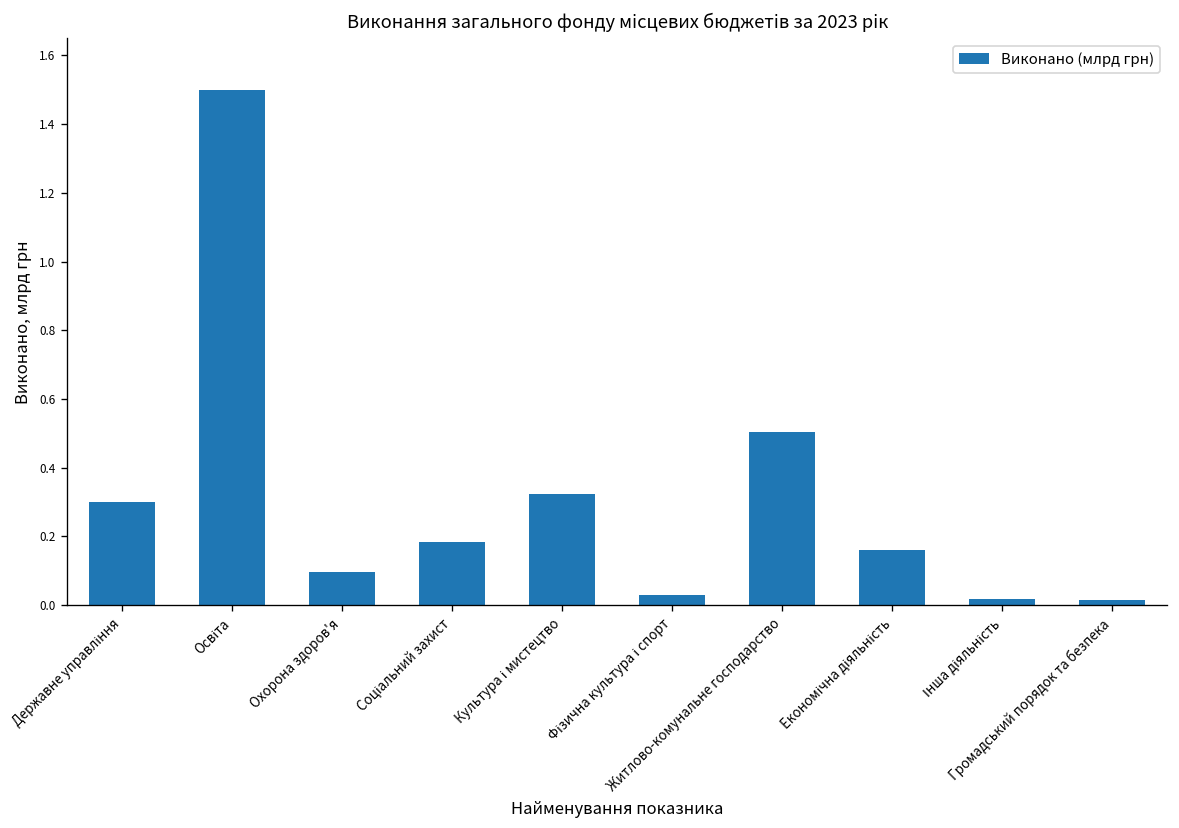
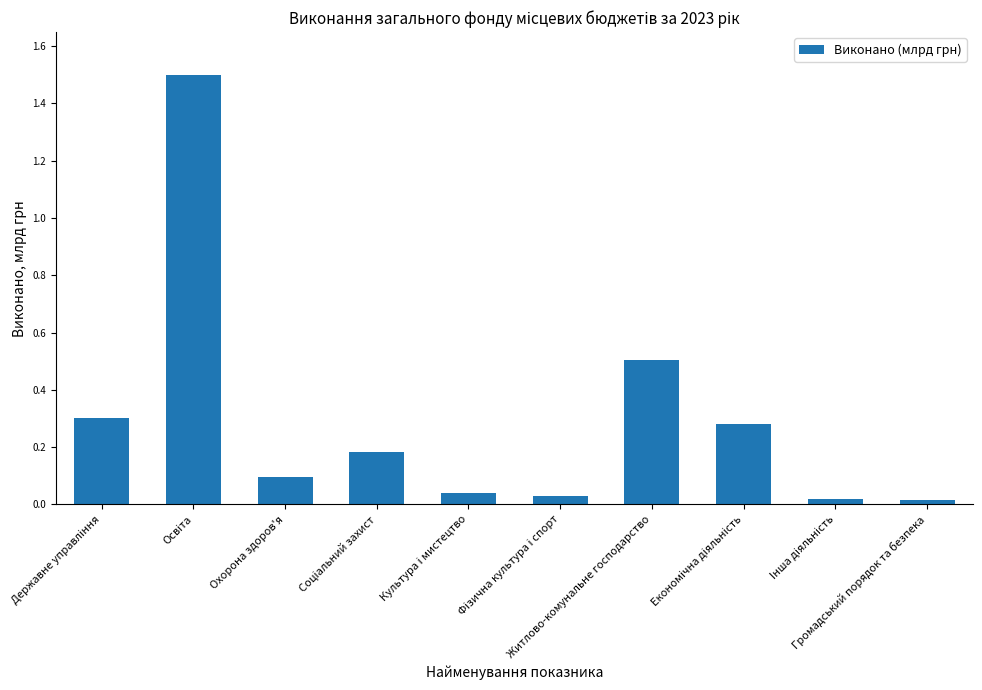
Культура і мистецтво: 0.32 -> 0.04
Економічна діяльність: 0.16 -> 0.28
